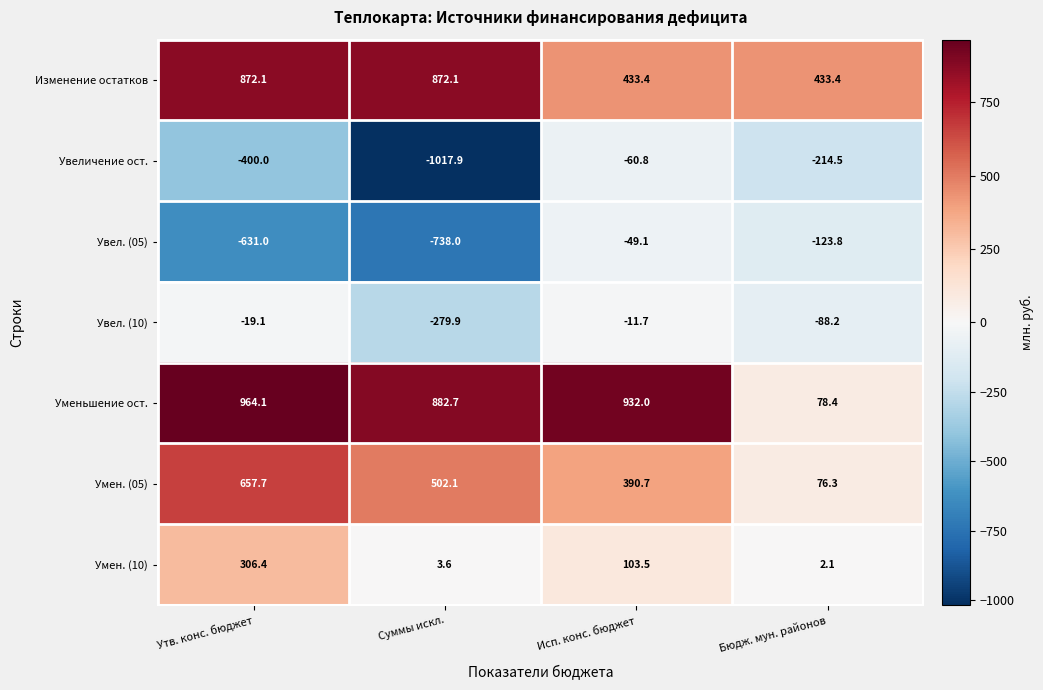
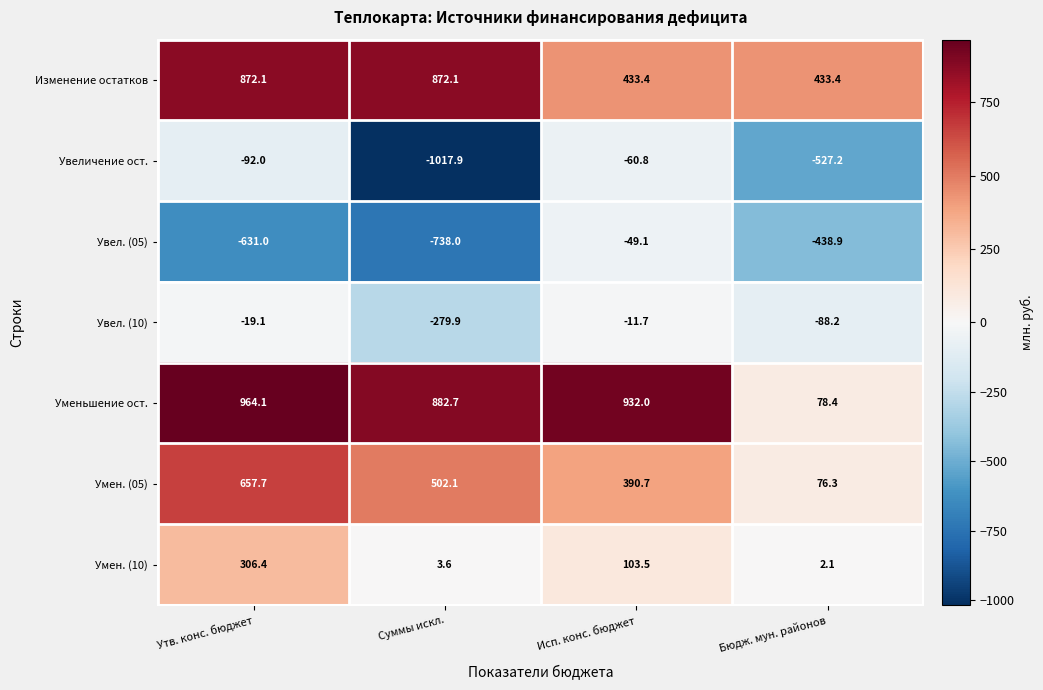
Увеличение ост., Утв. конс. бюджет: -400.0 -> -92.0
Увеличение ост., Бюдж. мун. районов: -214.5 -> -527.2
Увел. (05), Бюдж. мун. районов: -123.8 -> -438.9
